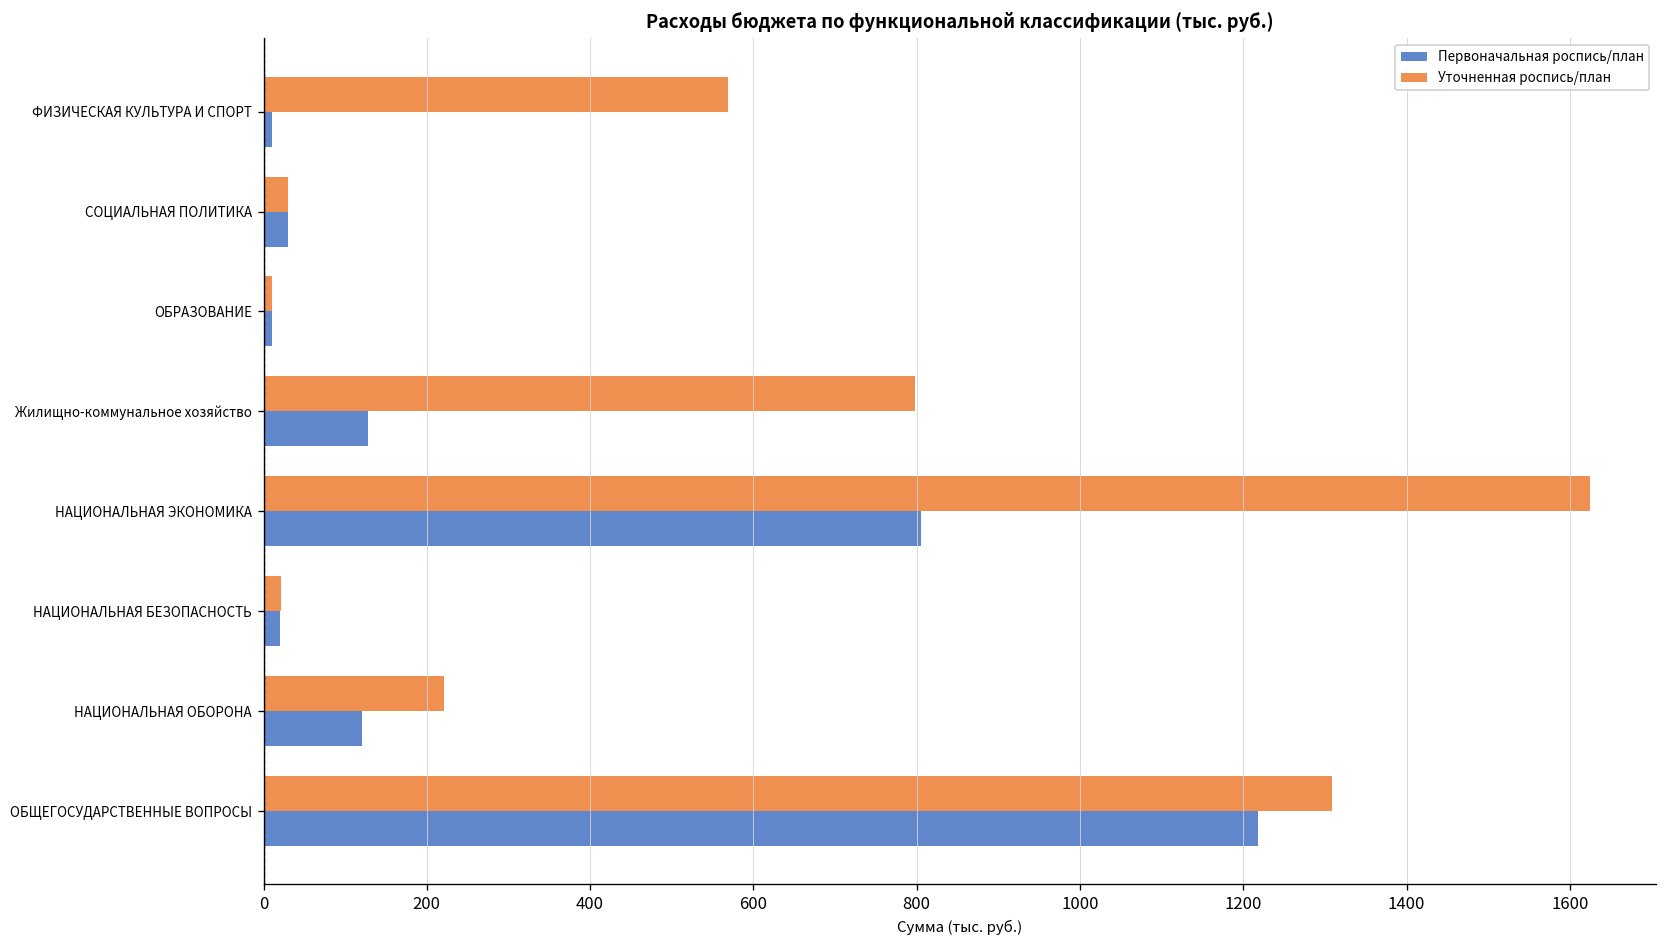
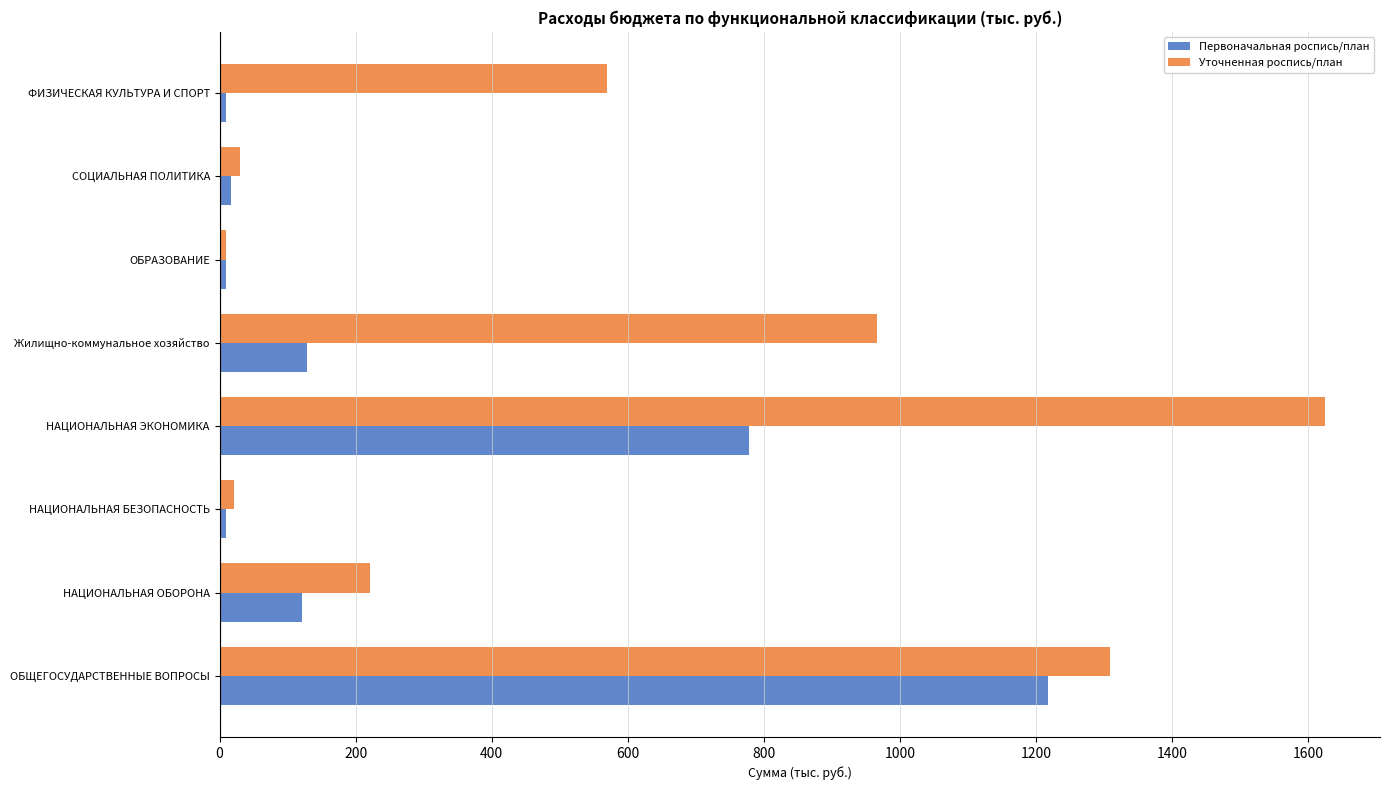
Первоначальная роспись/план, СОЦИАЛЬНАЯ ПОЛИТИКА: 30 -> 20
Уточненная роспись/план, Жилищно-коммунальное хозяйство: 800 -> 970
Первоначальная роспись/план, НАЦИОНАЛЬНАЯ ЭКОНОМИКА: 810 -> 780
Первоначальная роспись/план, НАЦИОНАЛЬНАЯ БЕЗОПАСНОСТЬ: 20 -> 10
